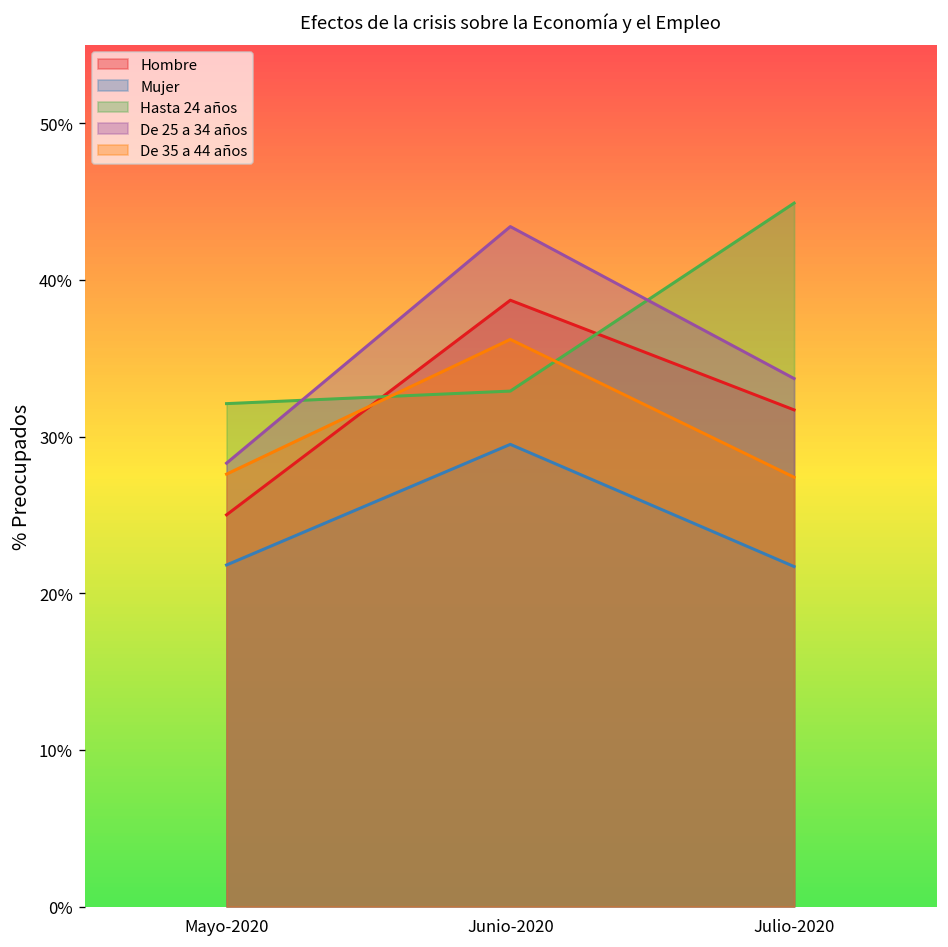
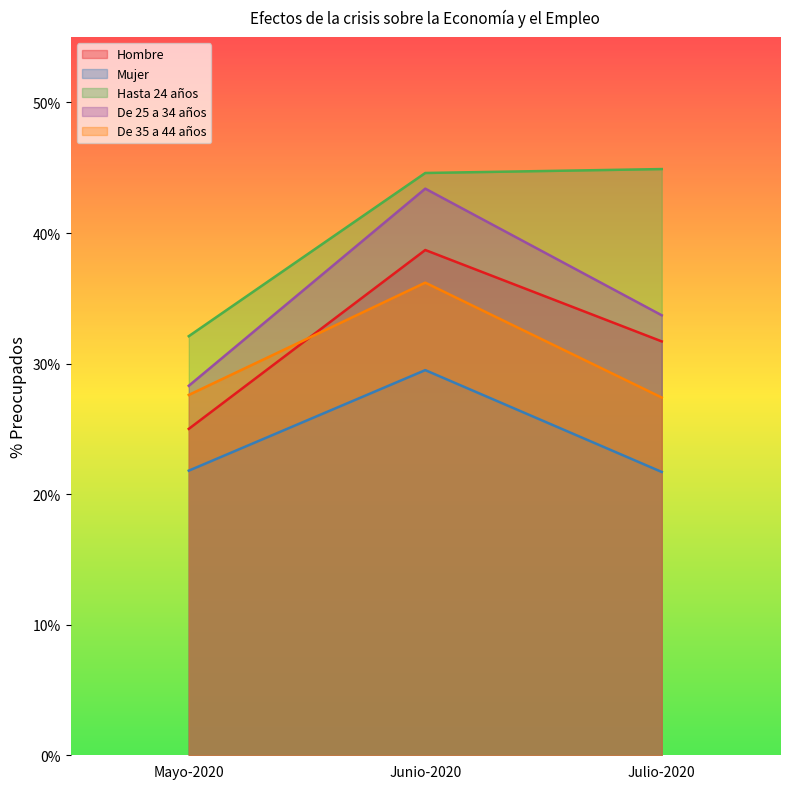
Hasta 24 años, Junio-2020: 32.9% -> 44.6%
